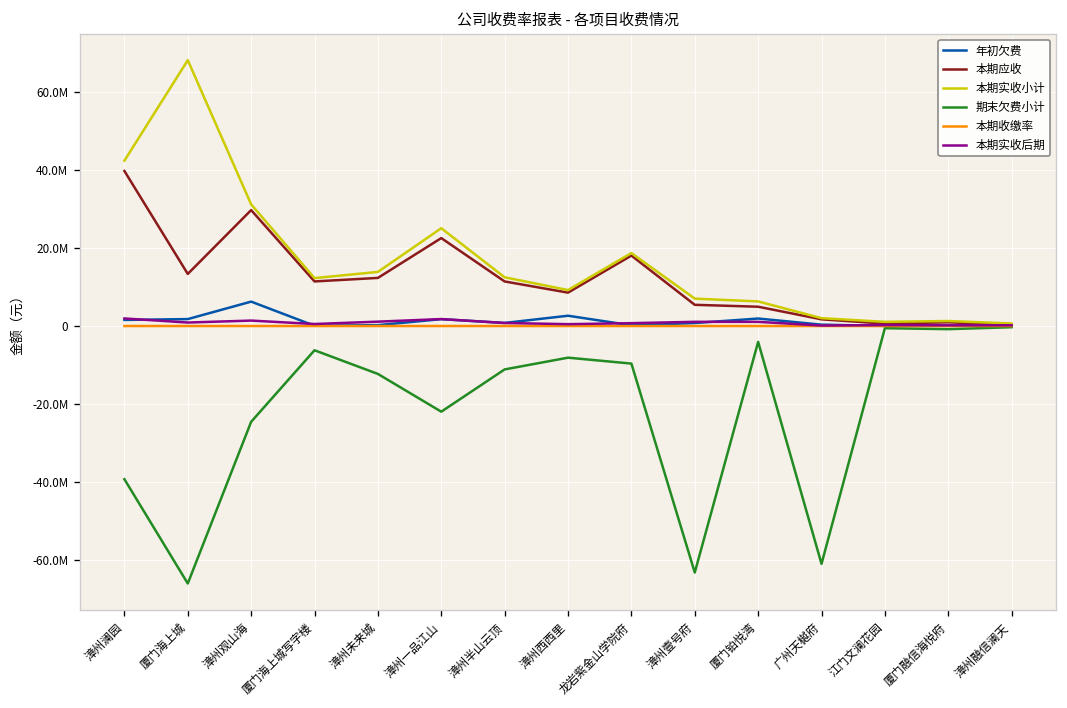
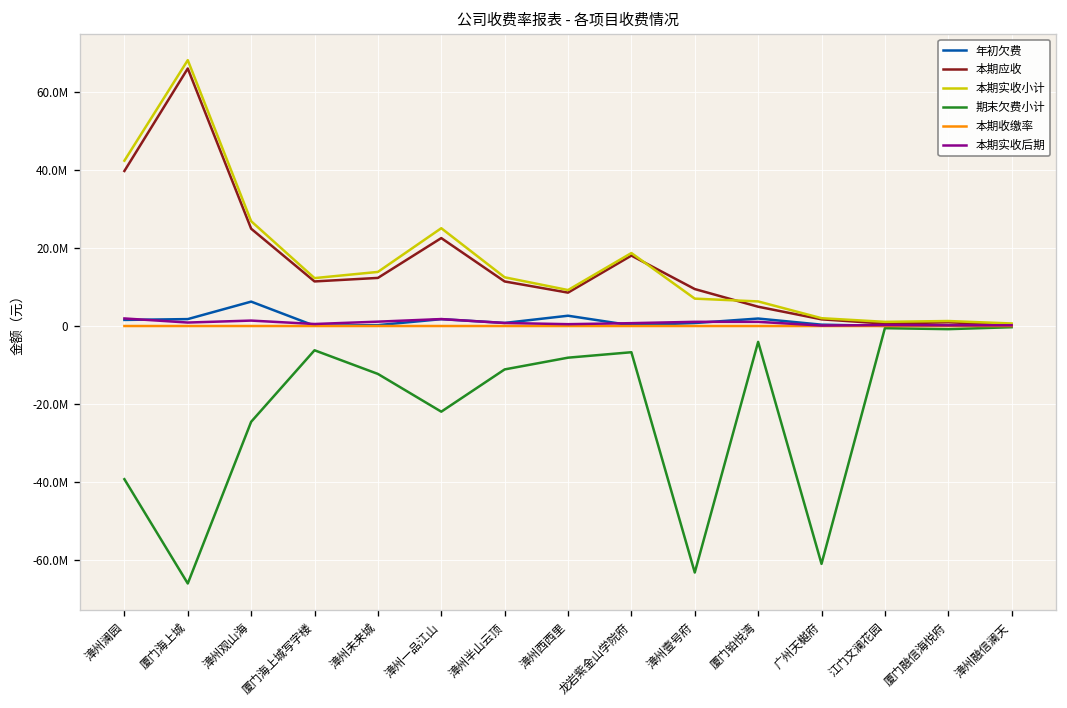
本期应收, 厦门海上城: 13000000 -> 66000000
本期应收, 漳州观山海: 30000000 -> 25000000
本期实收小计, 漳州观山海: 31000000 -> 27000000
期末欠费小计, 龙岩紫金山学院府: -10000000 -> -7000000
本期应收, 漳州壹号府: 5000000 -> 9000000
